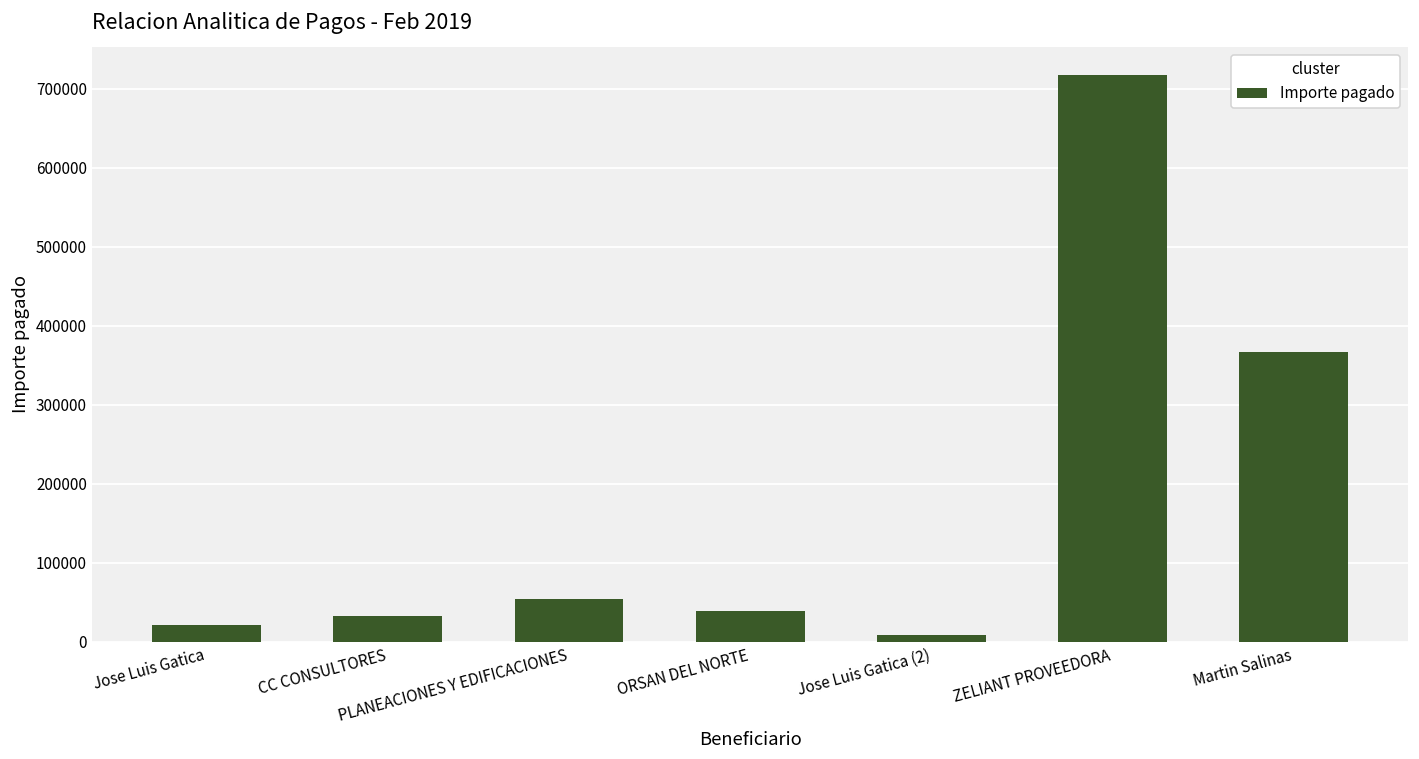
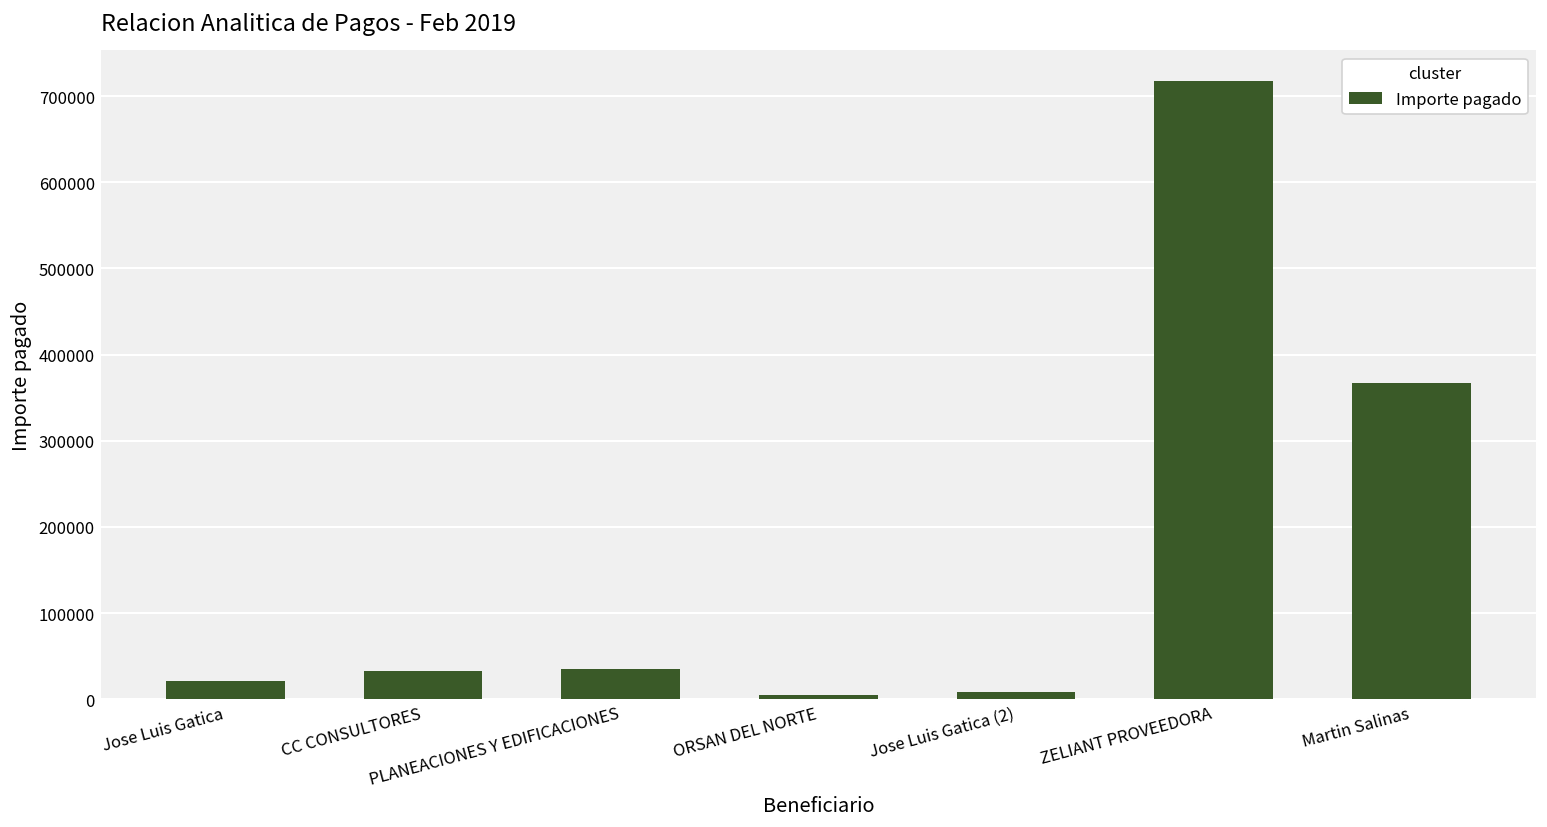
PLANEACIONES Y EDIFICACIONES: 50000 -> 40000
ORSAN DEL NORTE: 40000 -> 10000
